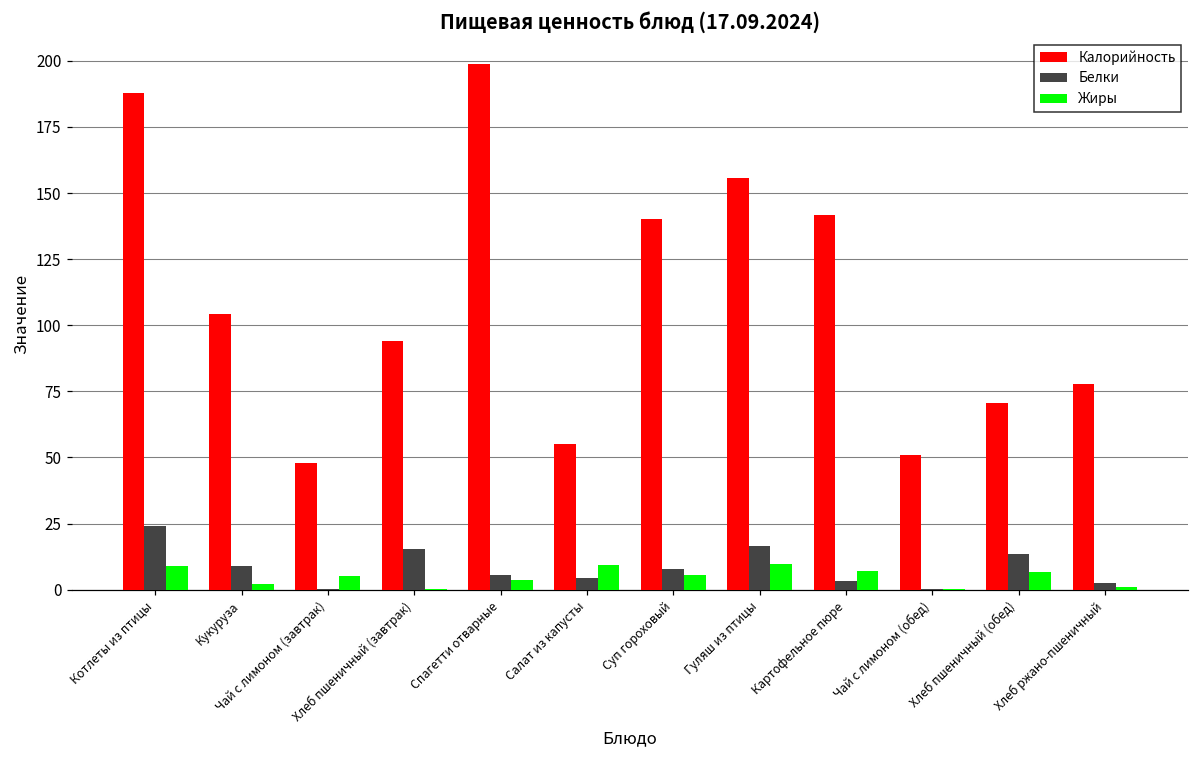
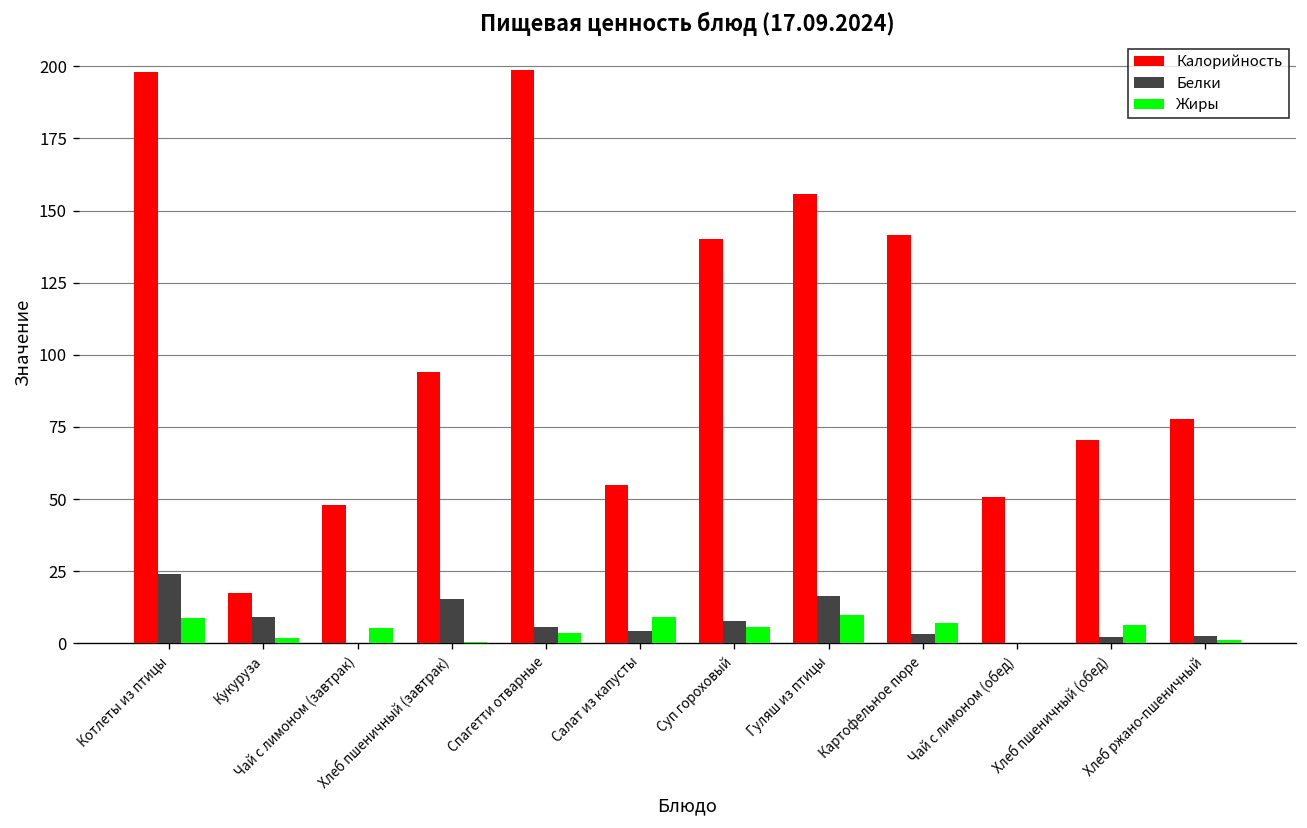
Калорийность, Котлеты из птицы: 188 -> 198
Калорийность, Кукуруза: 104 -> 17
Белки, Хлеб пшеничный (обед): 13 -> 2
